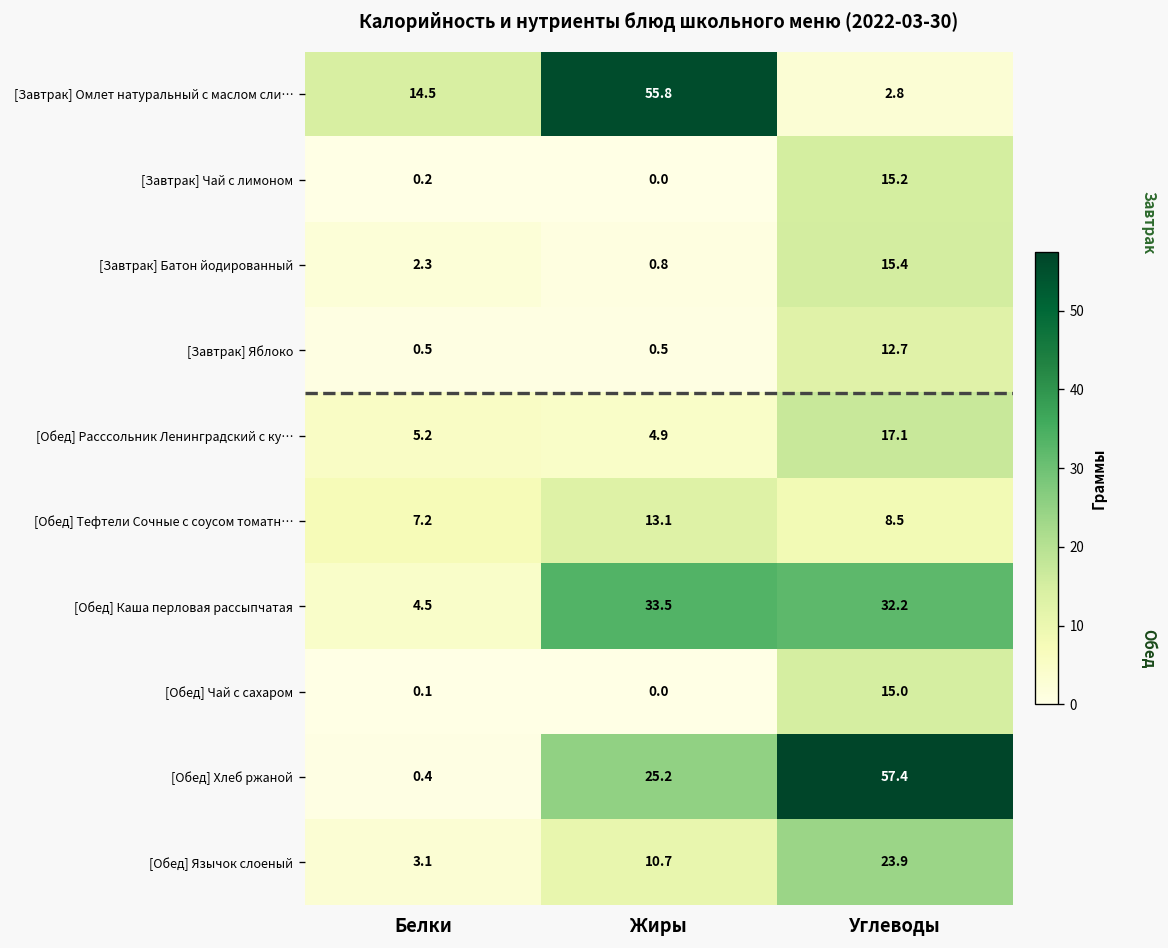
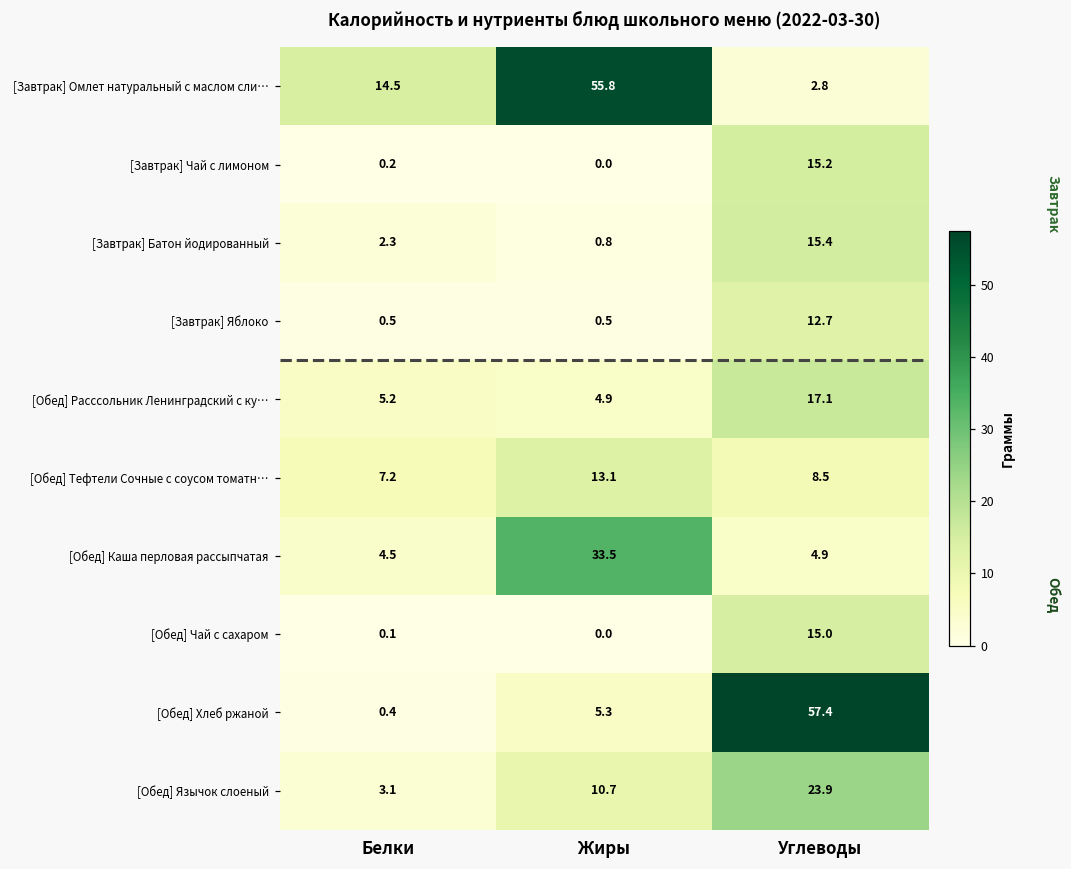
[Обед] Каша перловая рассыпчатая, Углеводы: 32.2 -> 4.9
[Обед] Хлеб ржаной, Жиры: 25.2 -> 5.3
